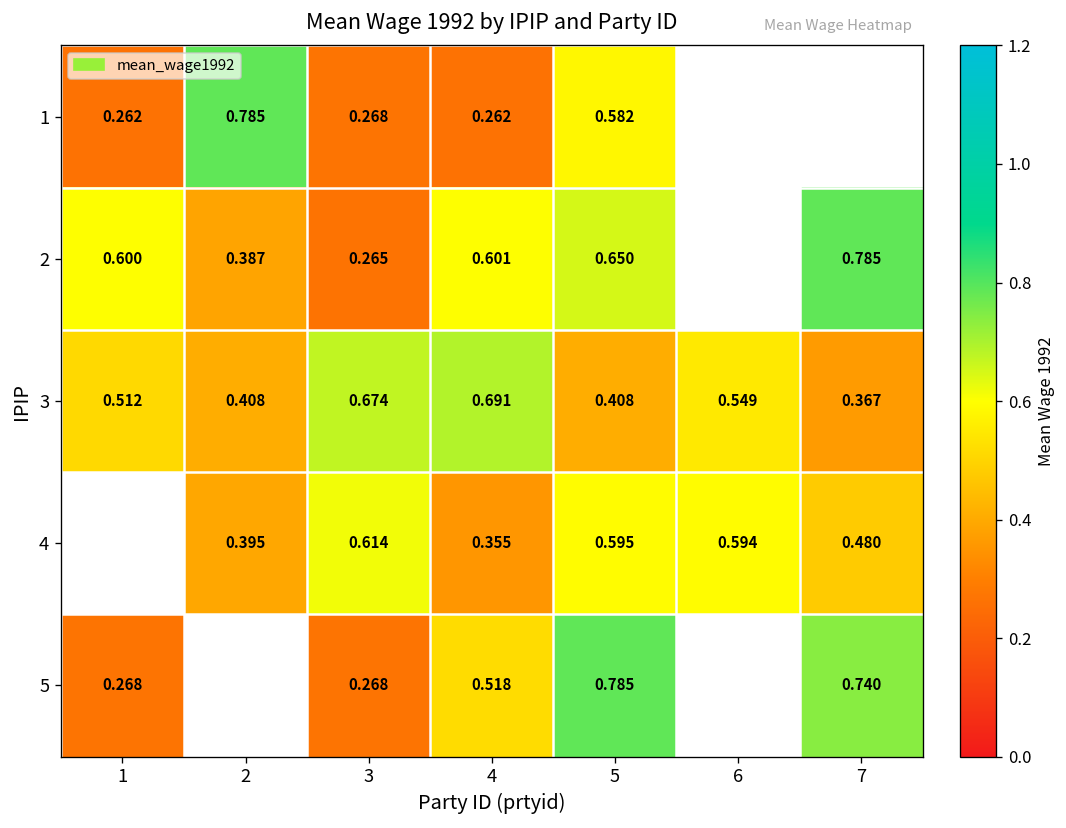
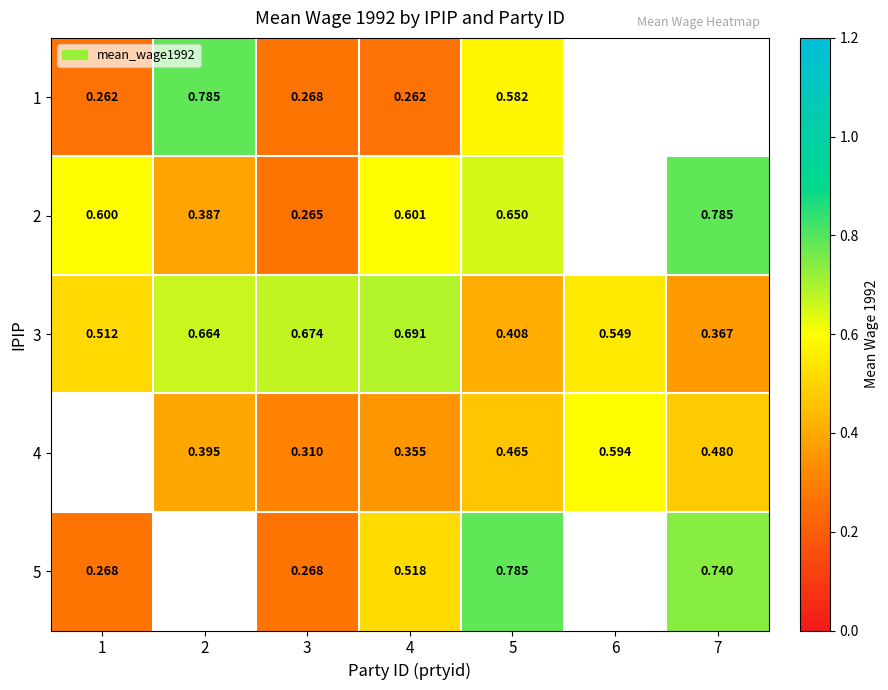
3, 2: 0.408 -> 0.664
4, 3: 0.614 -> 0.310
4, 5: 0.595 -> 0.465
